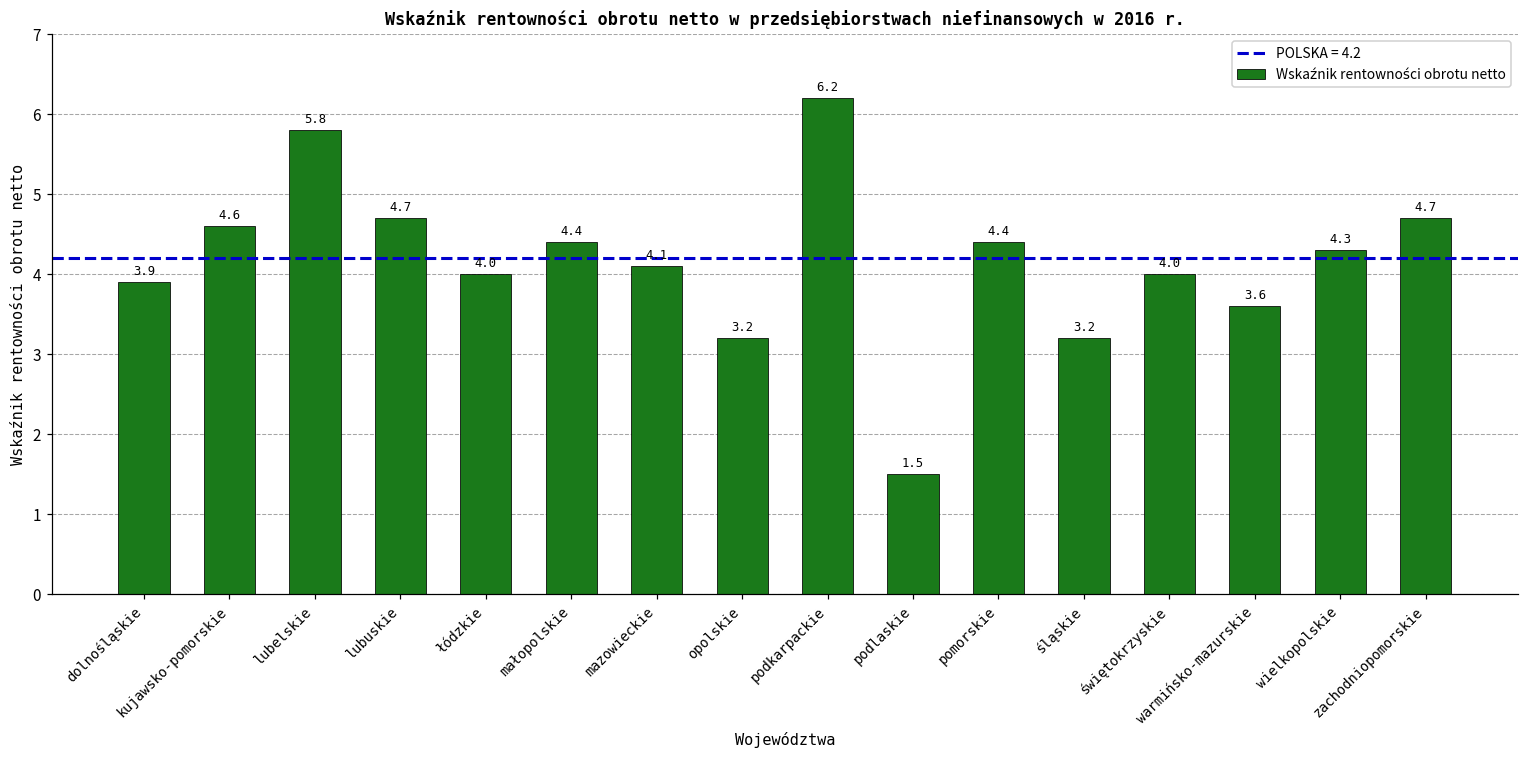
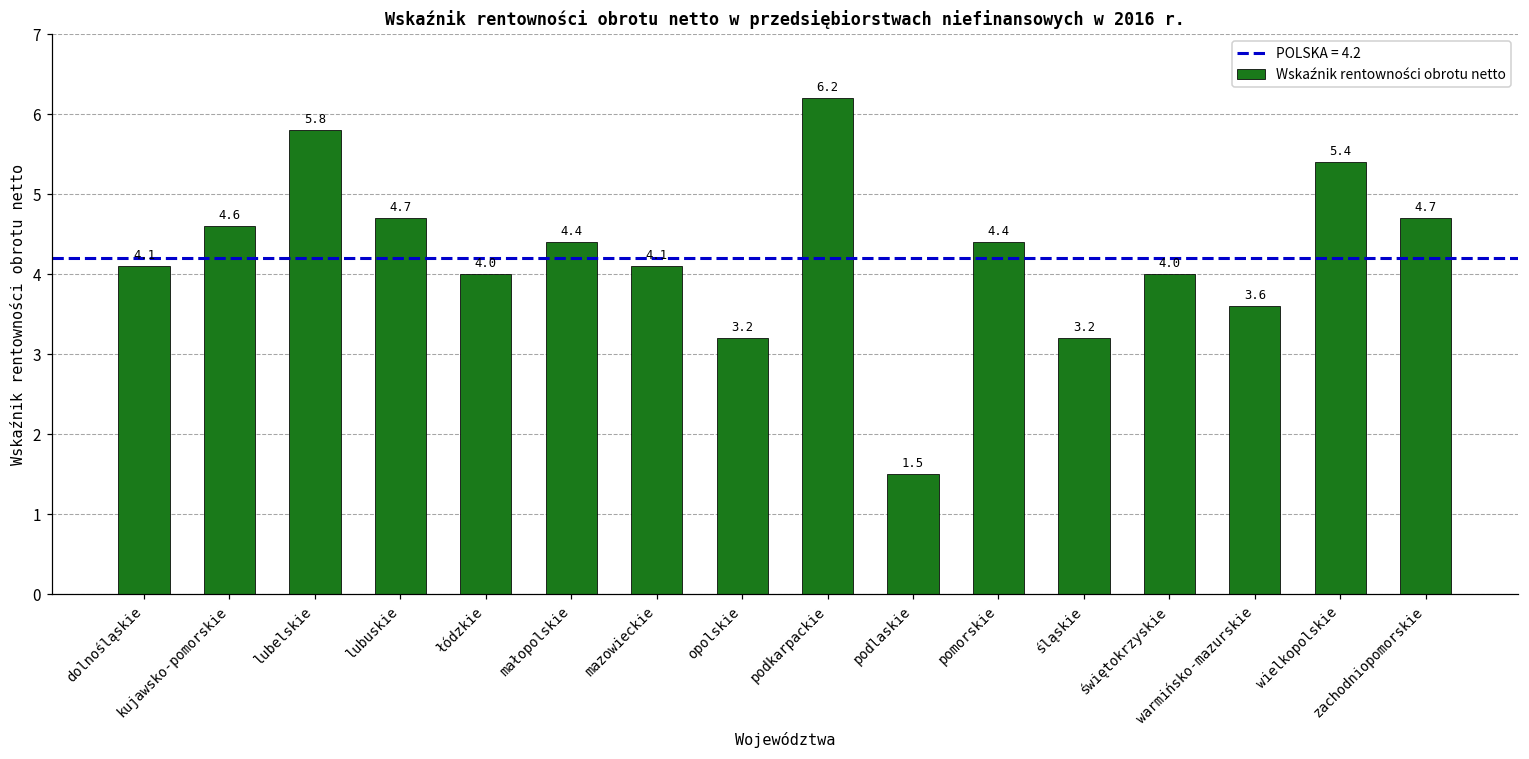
dolnośląskie: 3.9 -> 4.1
wielkopolskie: 4.3 -> 5.4
